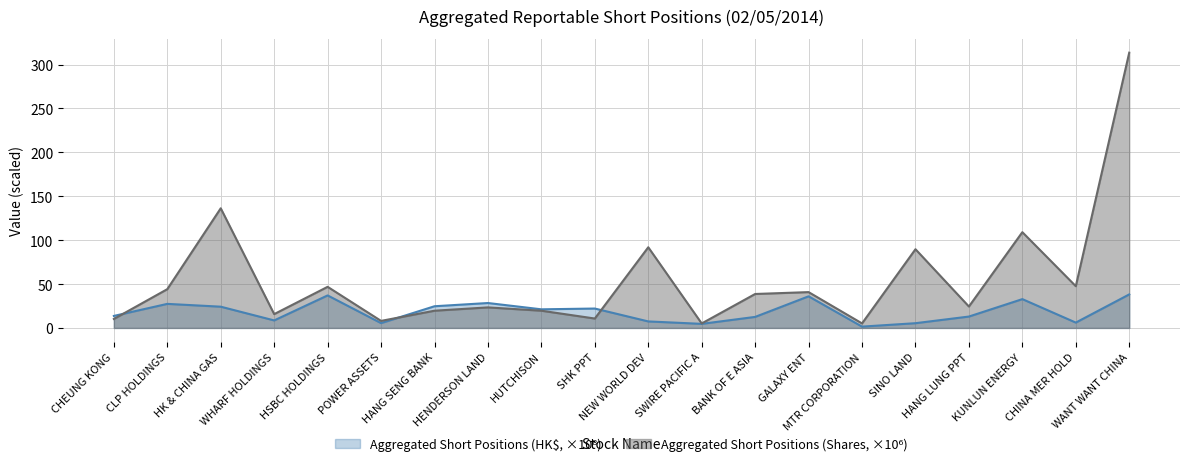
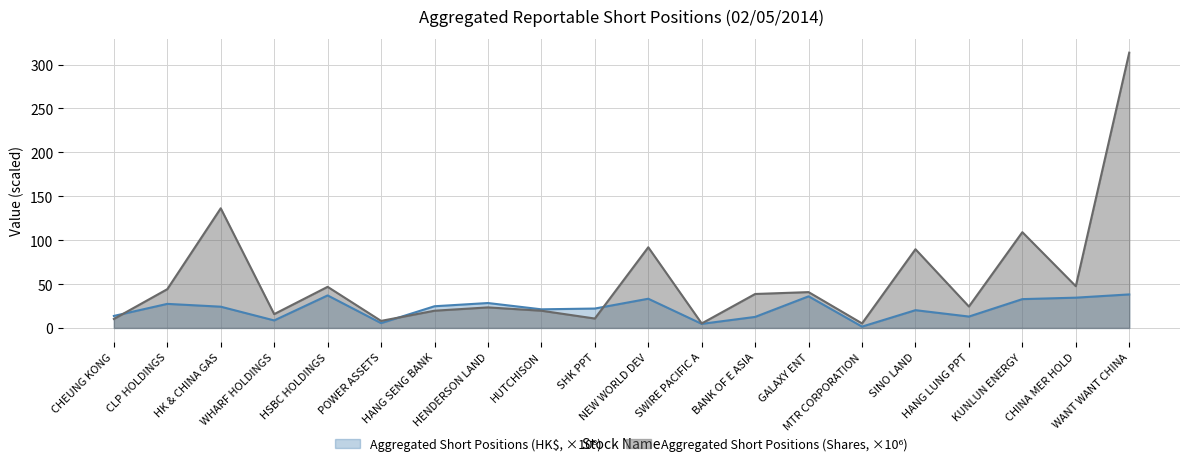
Aggregated Short Positions (HK$, ×10⁸), NEW WORLD DEV: 10 -> 30
Aggregated Short Positions (HK$, ×10⁸), SINO LAND: 10 -> 20
Aggregated Short Positions (HK$, ×10⁸), CHINA MER HOLD: 10 -> 30
